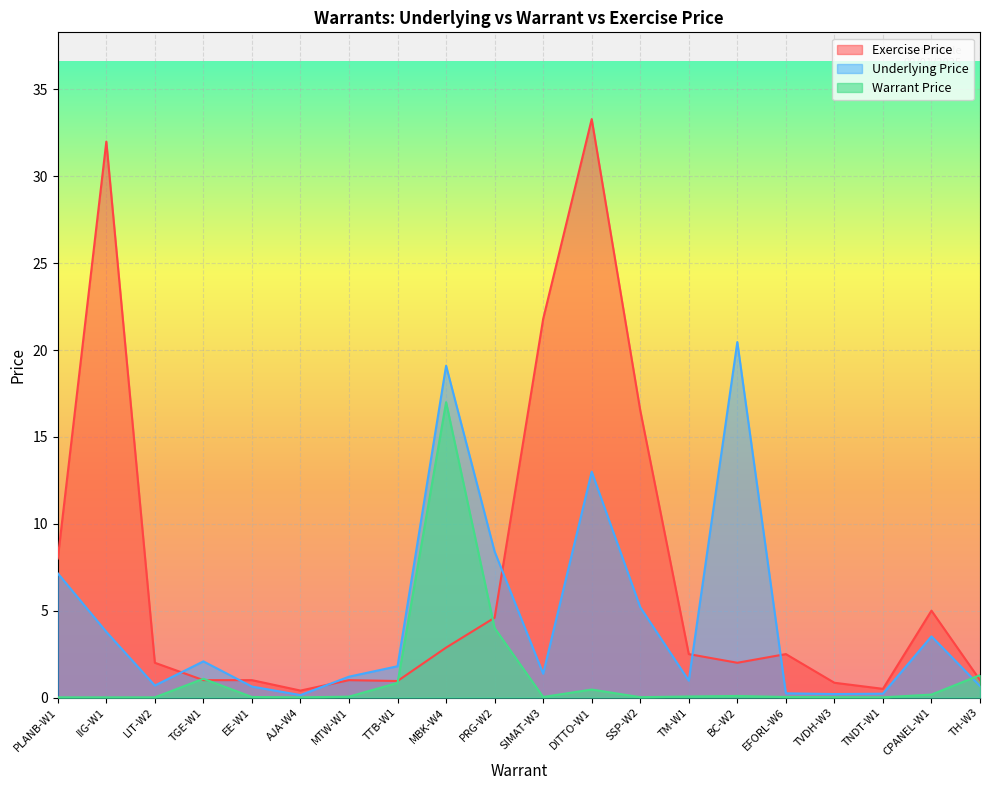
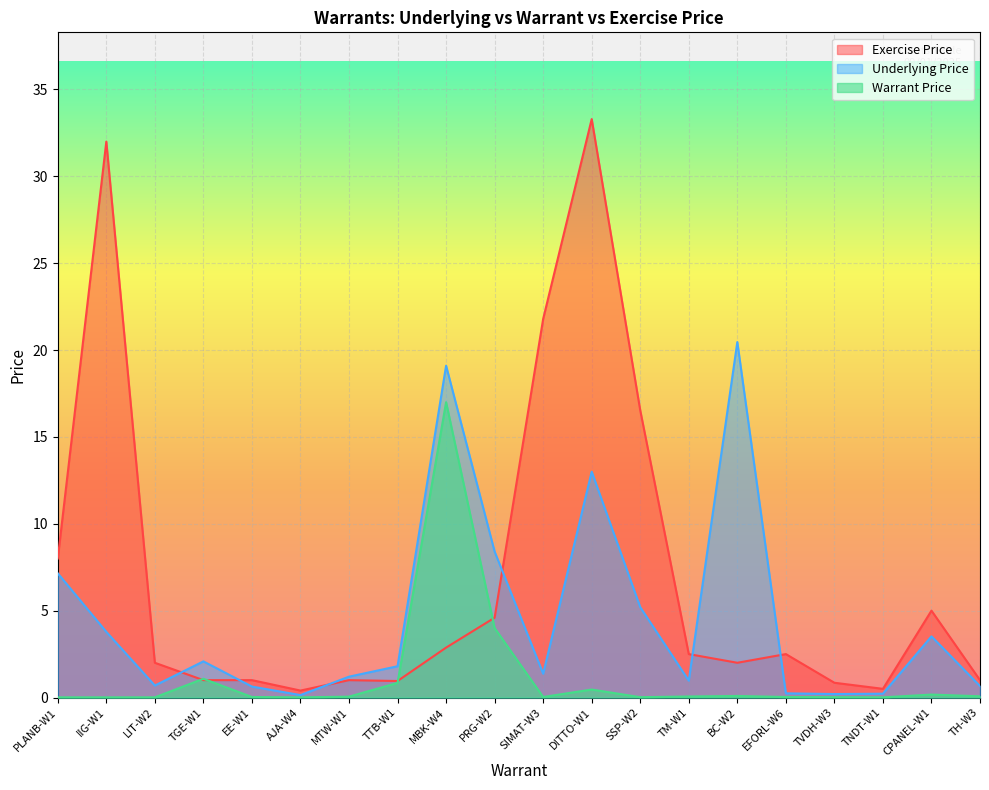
Warrant Price, TH-W3: 1.3 -> 0.1
